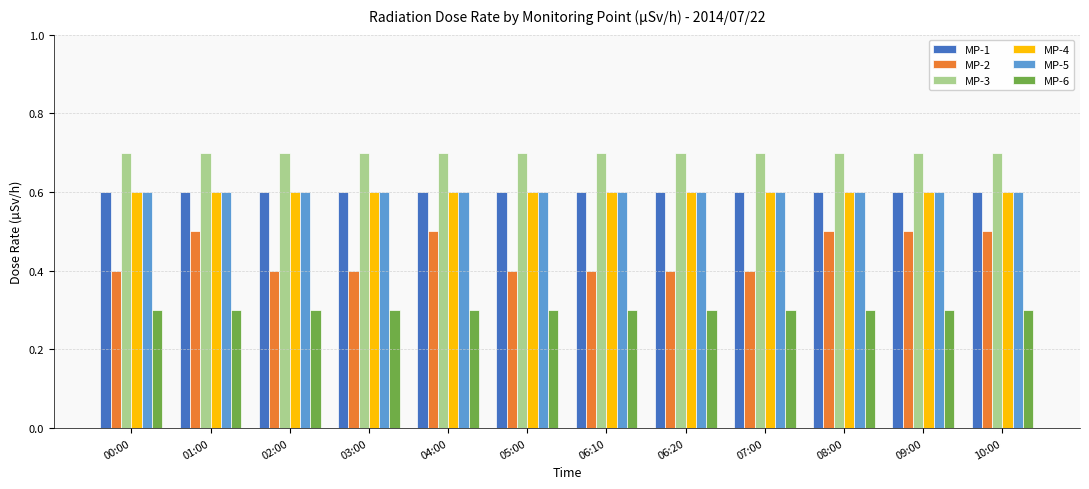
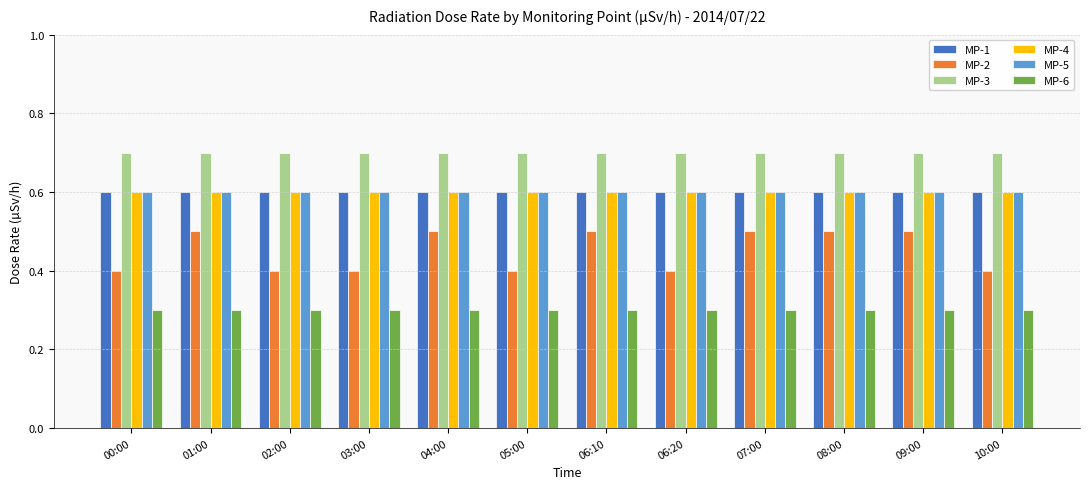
MP-2, 06:10: 0.4 -> 0.5
MP-2, 07:00: 0.4 -> 0.5
MP-2, 10:00: 0.5 -> 0.4
